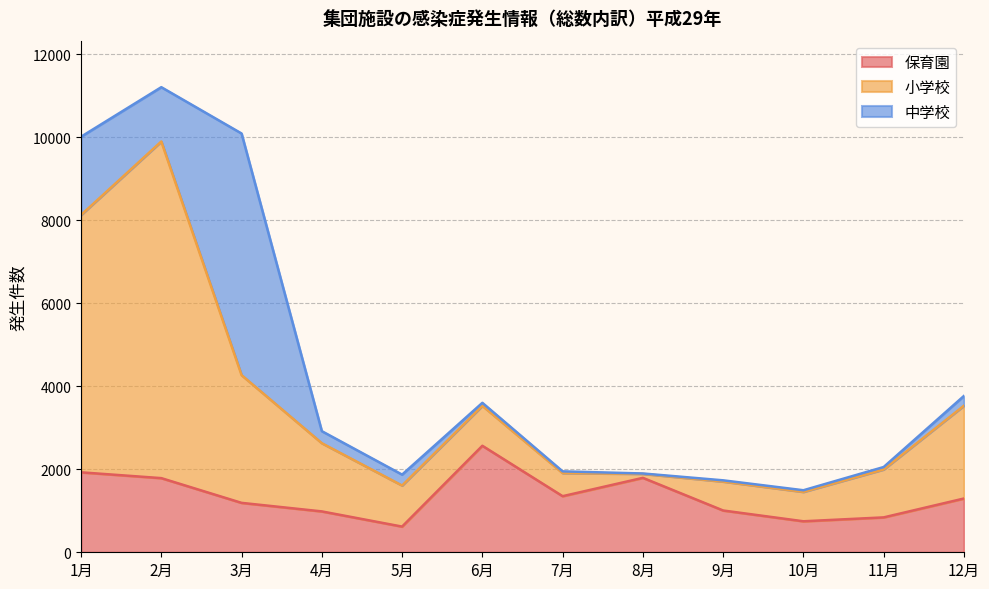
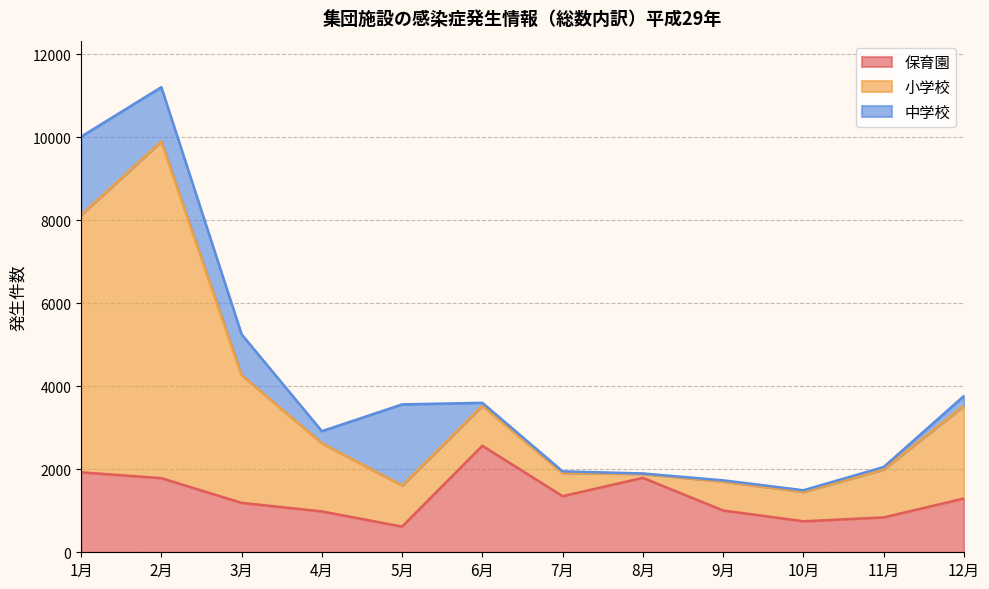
中学校, 3月: 5800 -> 1000
中学校, 5月: 300 -> 2000
